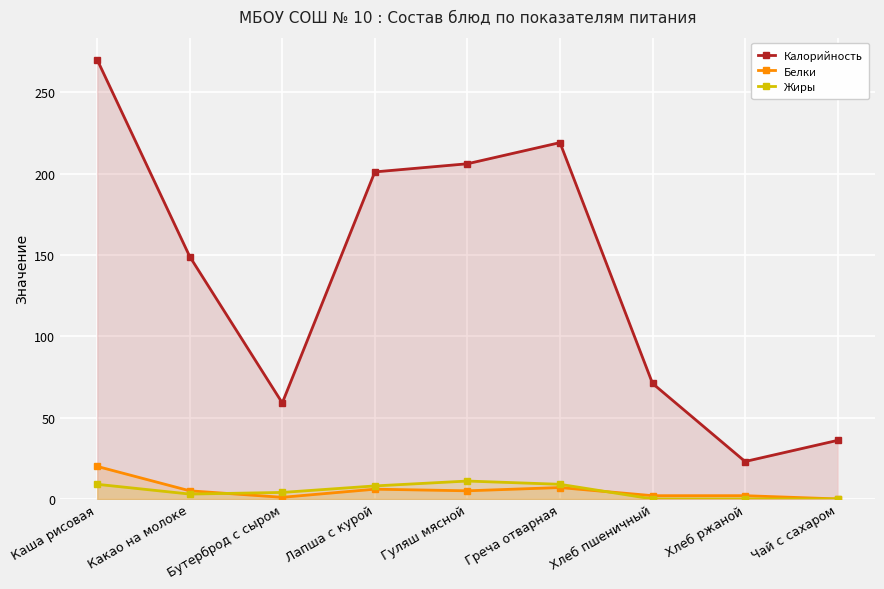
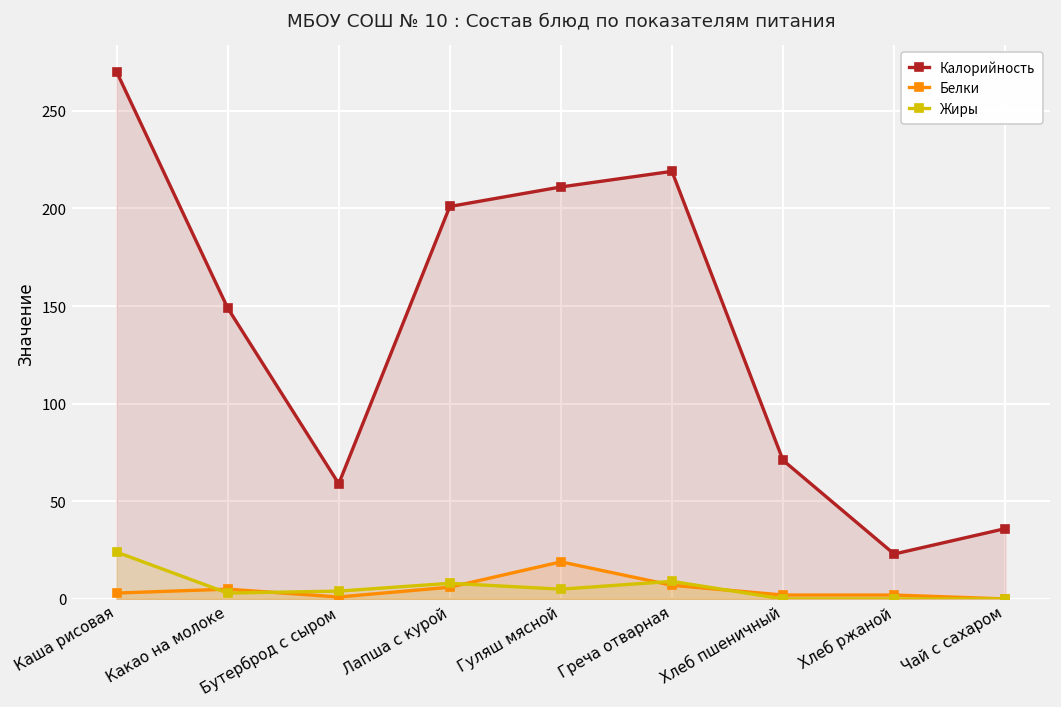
Белки, Каша рисовая: 20 -> 3
Жиры, Каша рисовая: 9 -> 24
Калорийность, Гуляш мясной: 206 -> 211
Белки, Гуляш мясной: 5 -> 19
Жиры, Гуляш мясной: 11 -> 5
